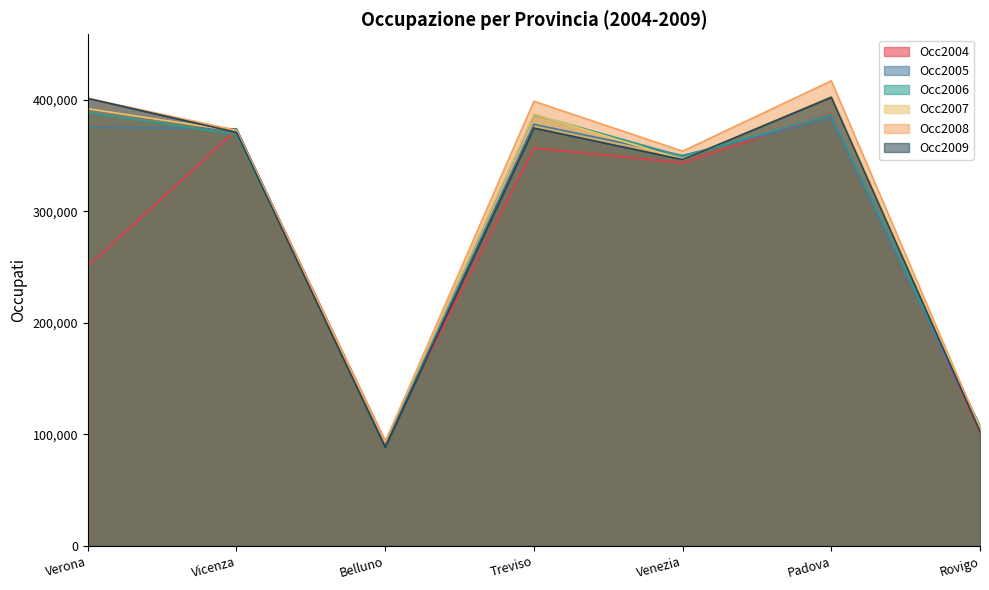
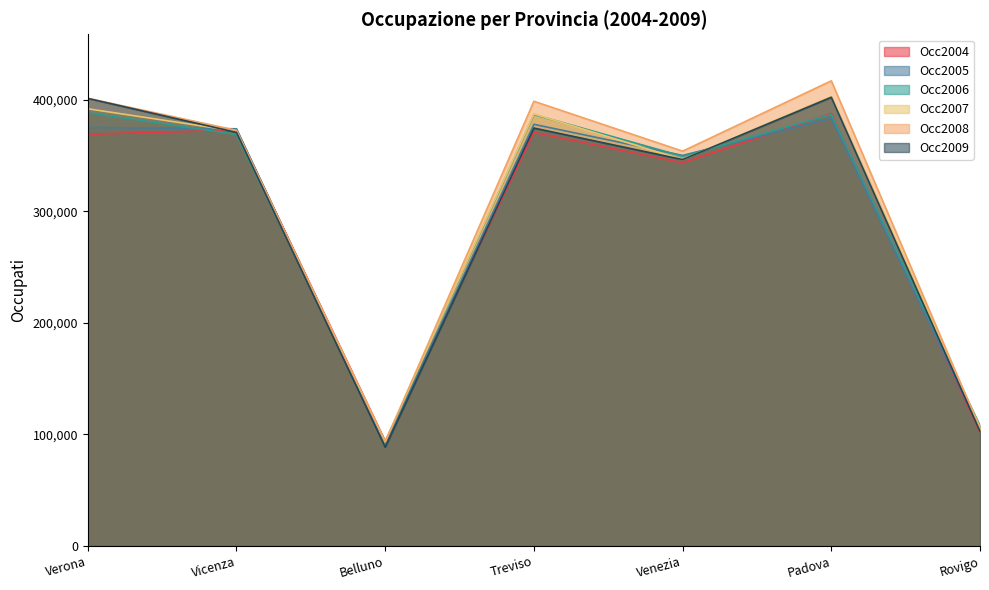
Occ2004, Verona: 251,000 -> 369,000
Occ2004, Treviso: 357,000 -> 371,000
